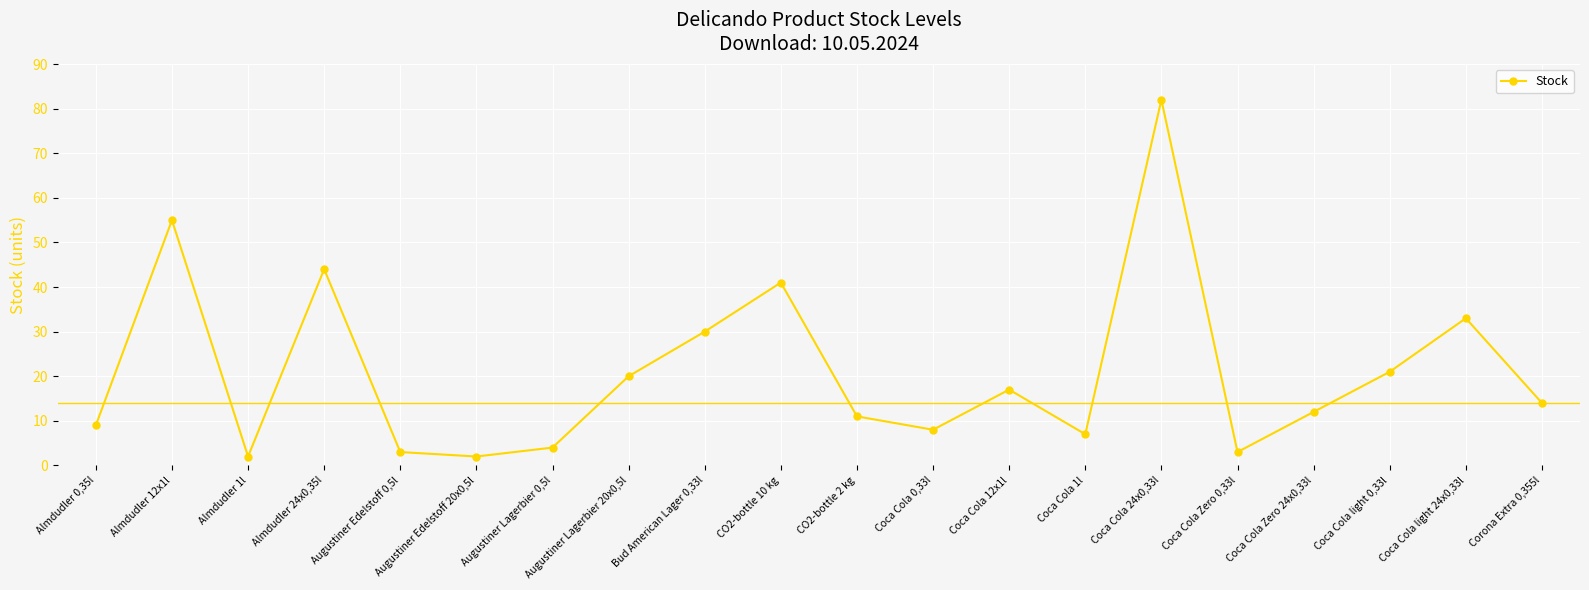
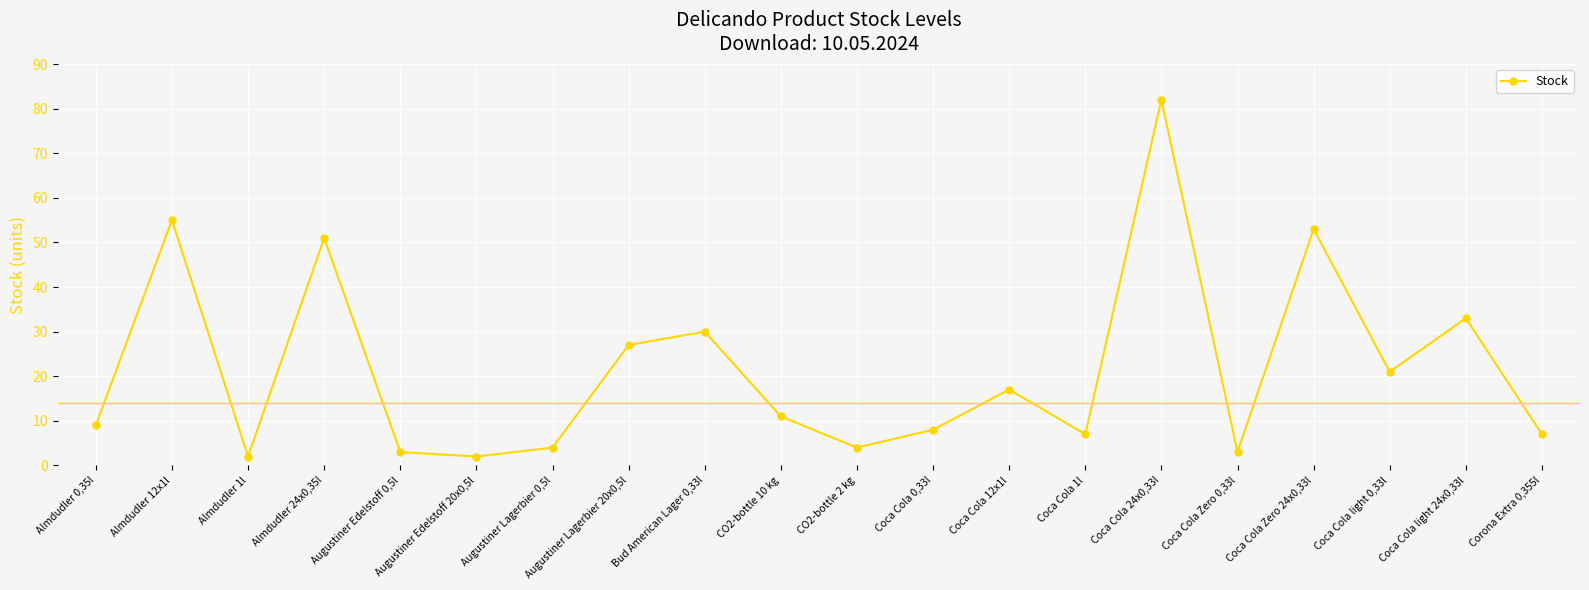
Almdudler 24x0,35l: 44 -> 51
Augustiner Lagerbier 20x0,5l: 20 -> 27
CO2-bottle 10 kg: 41 -> 11
CO2-bottle 2 kg: 11 -> 4
Coca Cola Zero 24x0,33l: 12 -> 53
Corona Extra 0,355l: 14 -> 7
